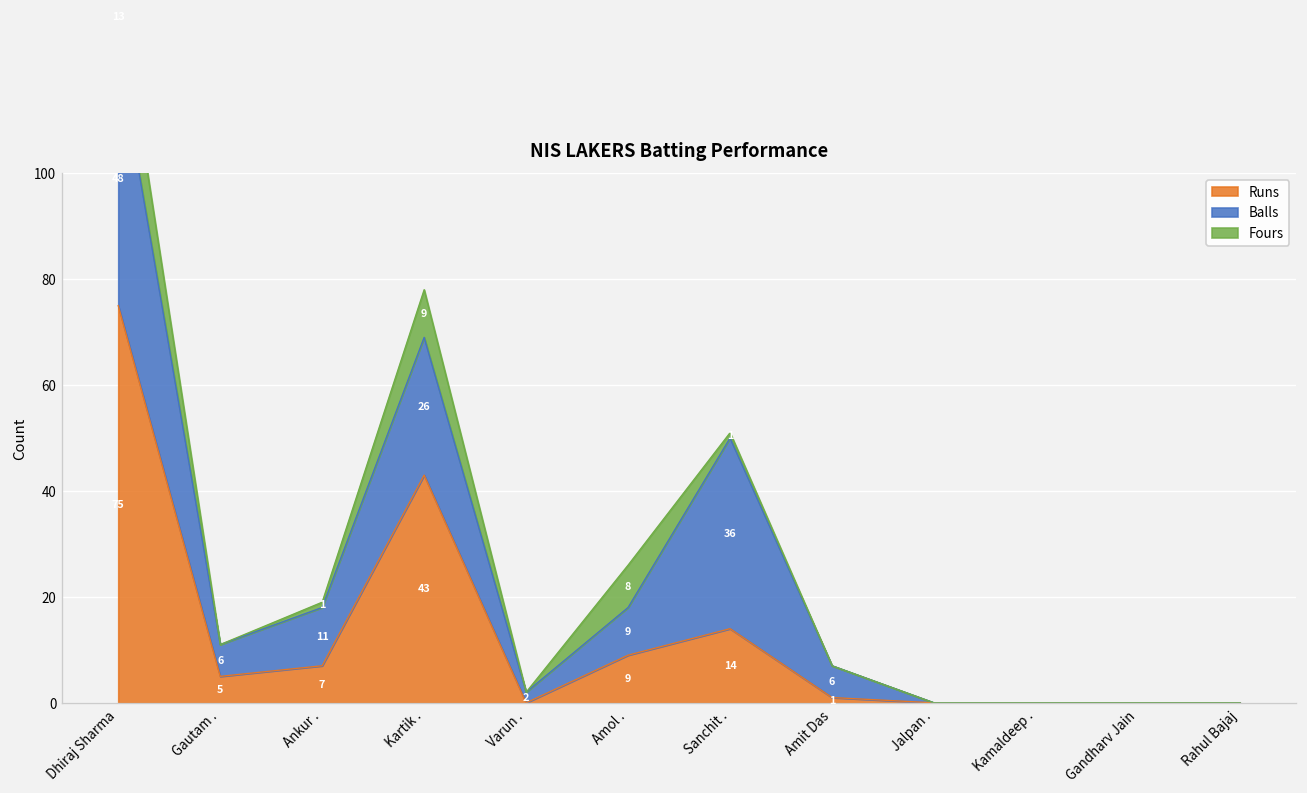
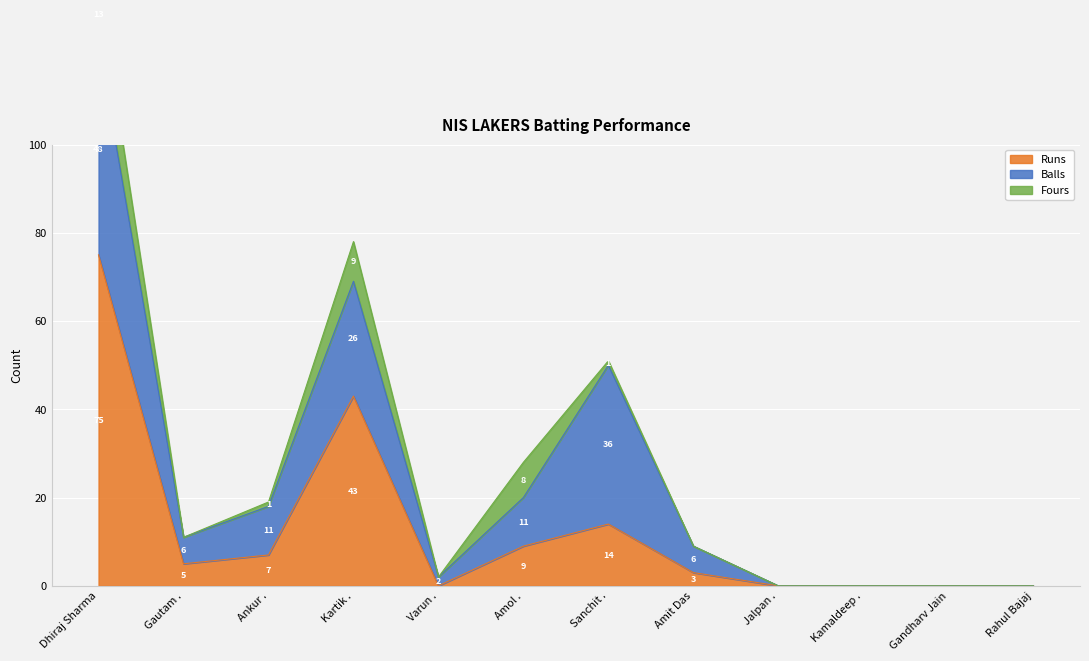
Balls, Amol .: 9 -> 11
Runs, Amit Das: 1 -> 3
